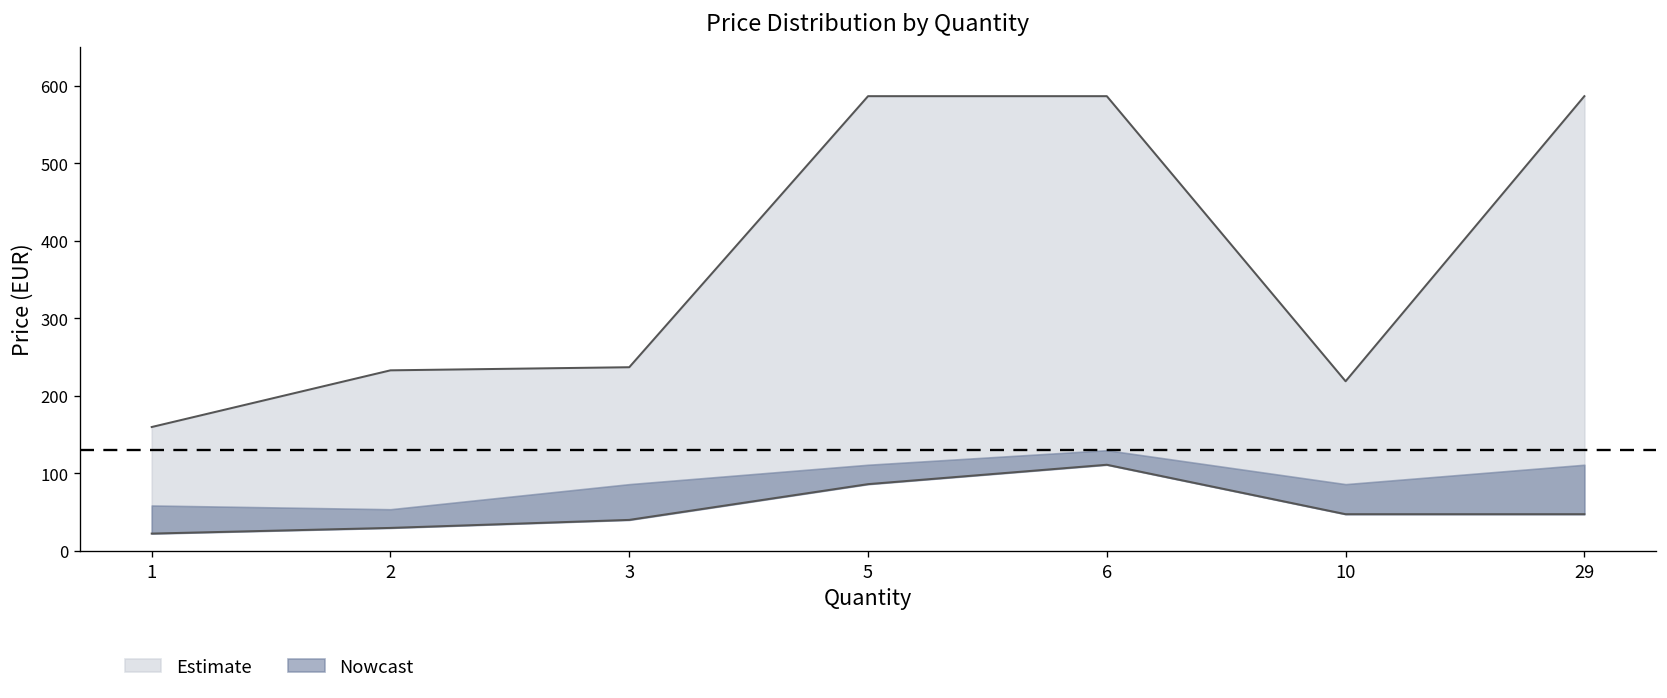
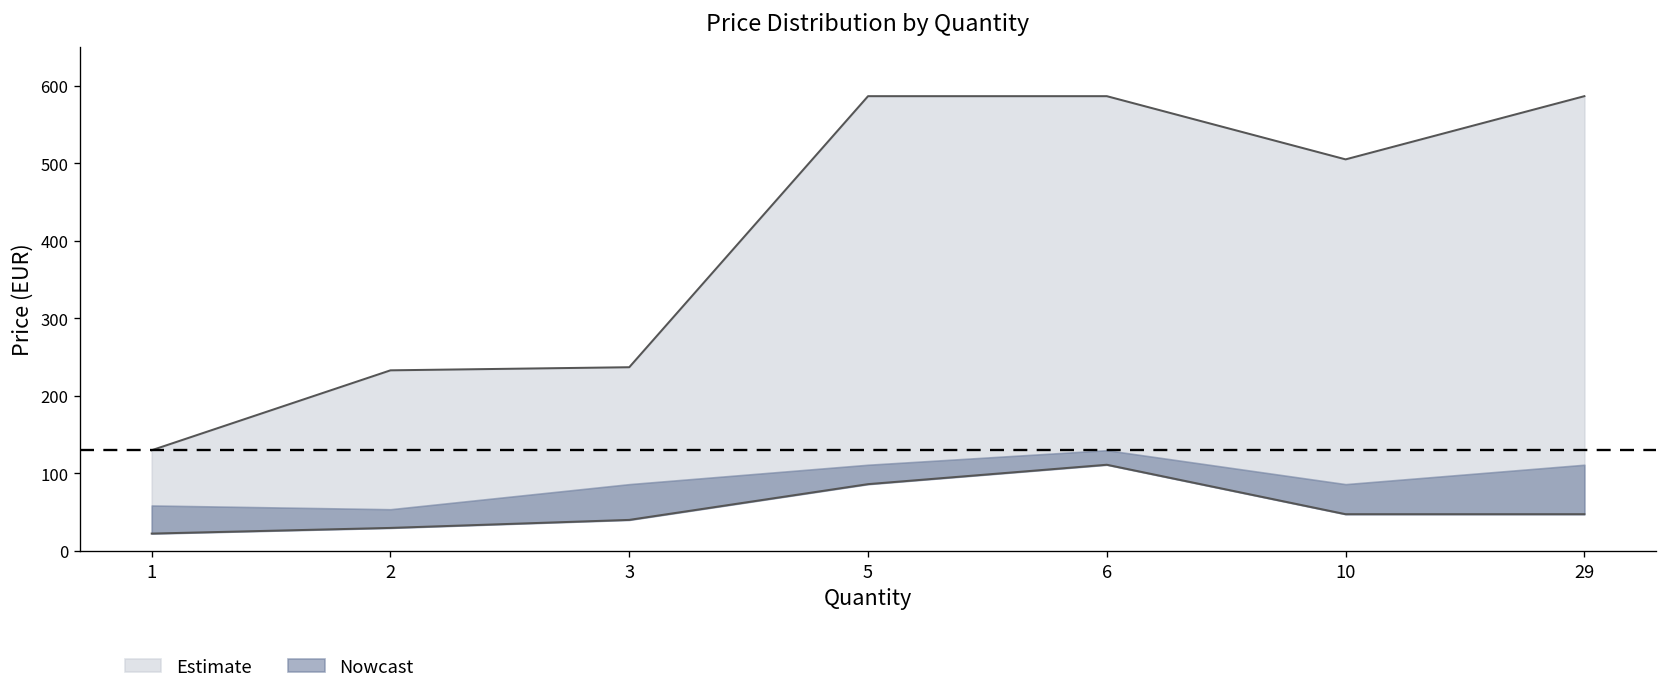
Estimate, 1: 160 -> 130
Estimate, 10: 220 -> 510
